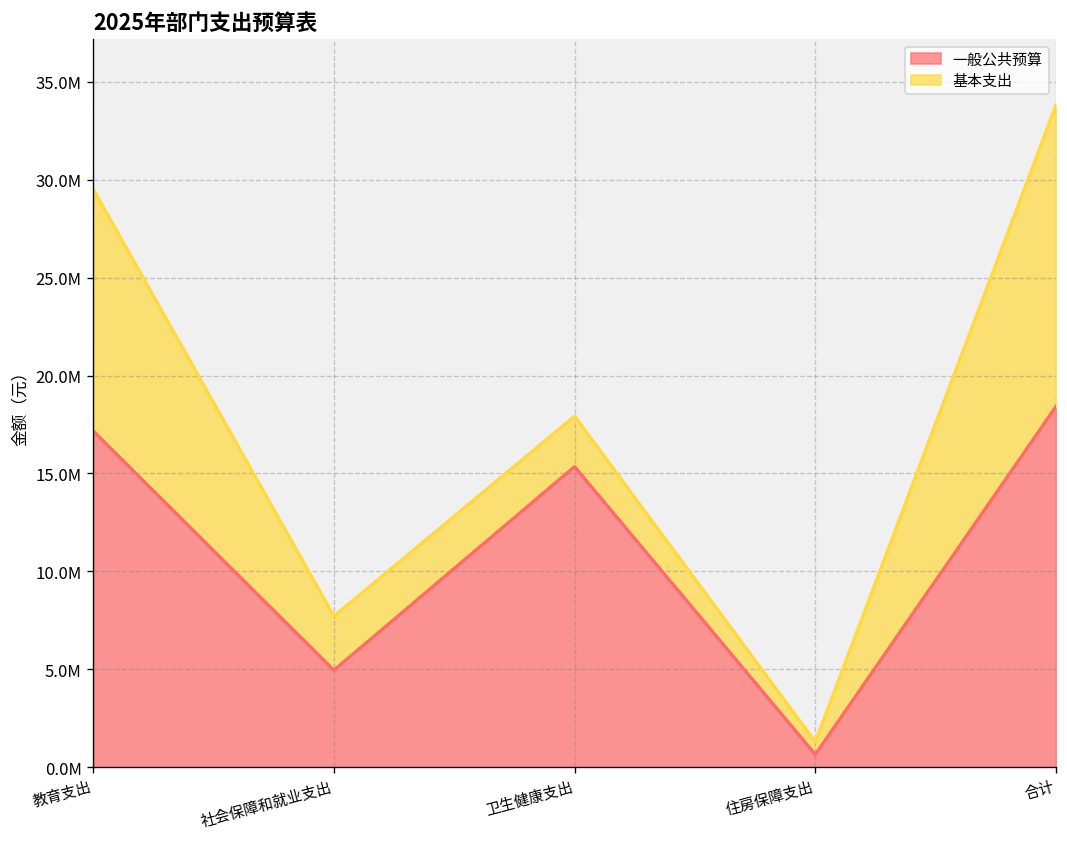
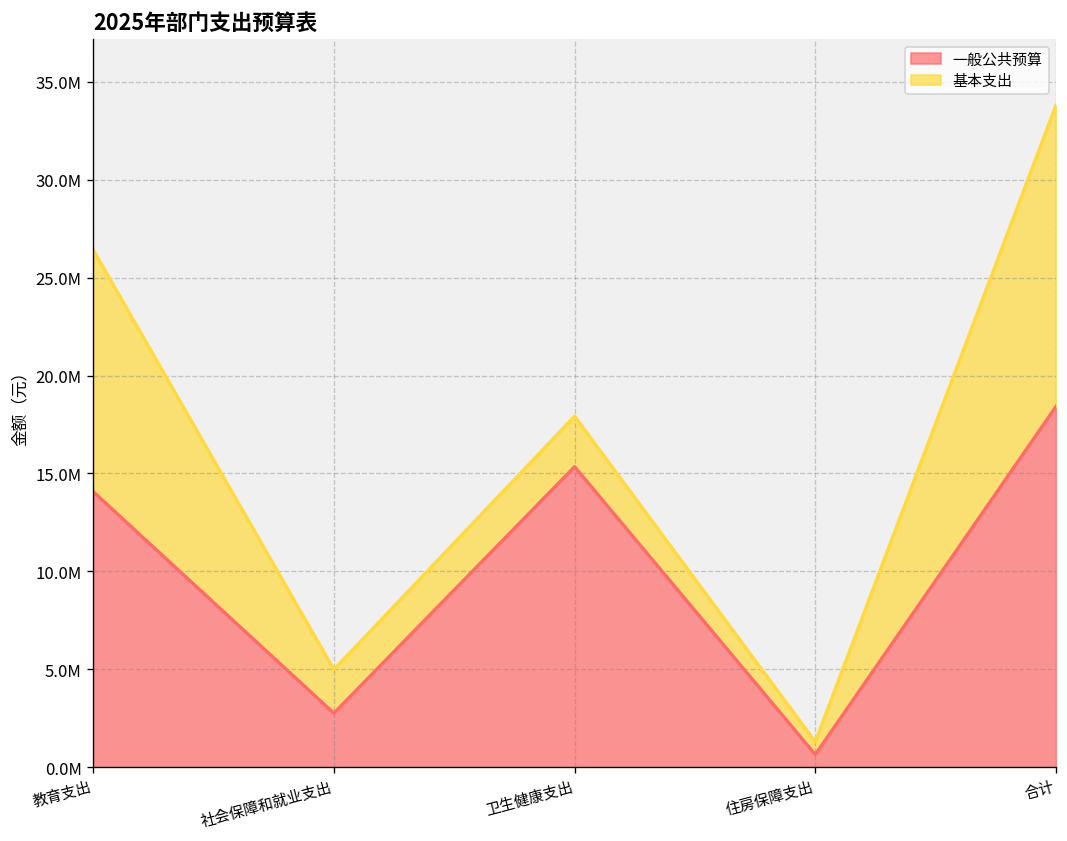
一般公共预算, 教育支出: 17200000 -> 14100000
一般公共预算, 社会保障和就业支出: 5000000 -> 2800000
基本支出, 社会保障和就业支出: 2800000 -> 2200000
